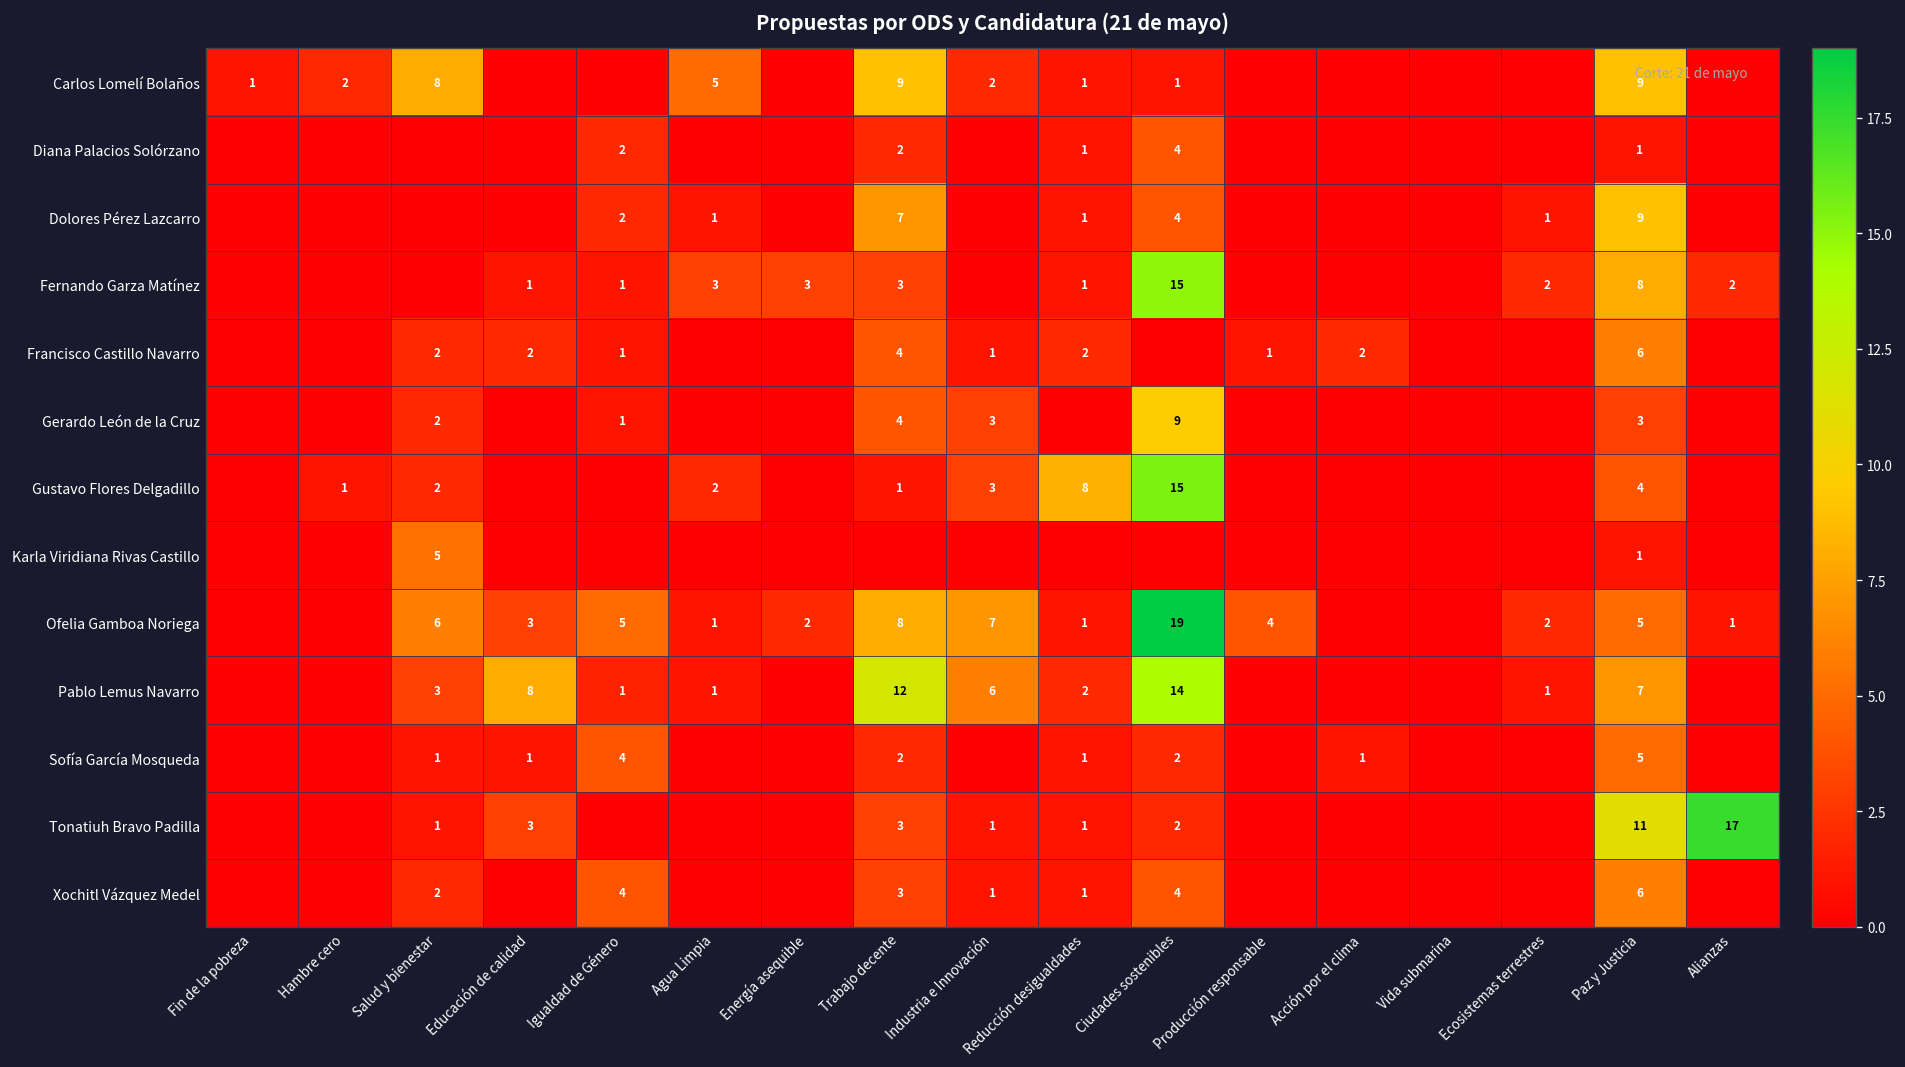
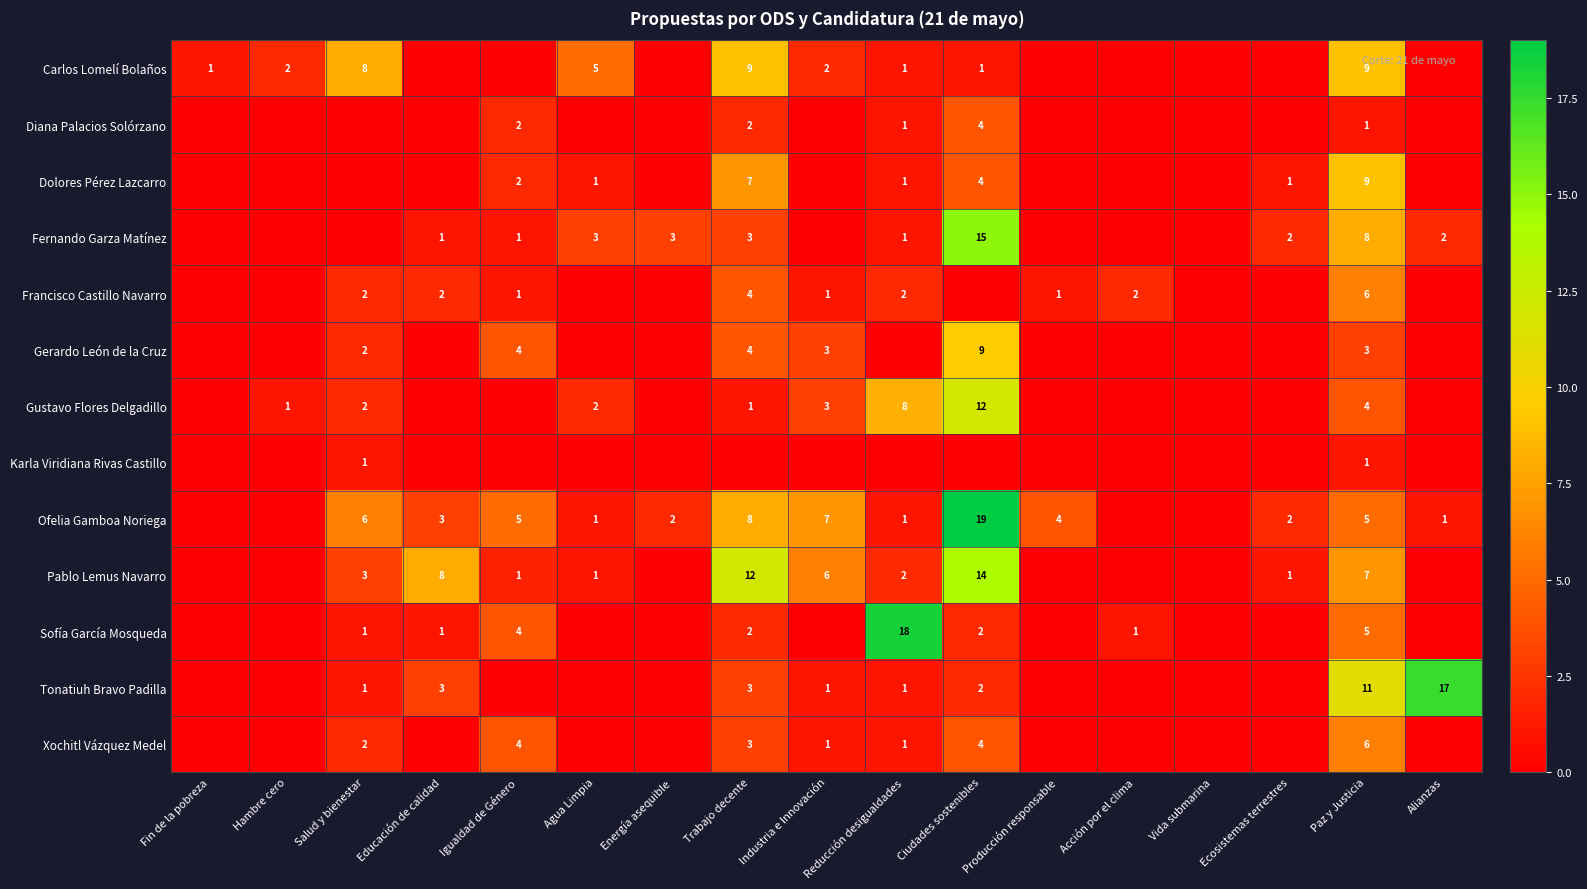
Gerardo León de la Cruz, Igualdad de Género: 1 -> 4
Gustavo Flores Delgadillo, Ciudades sostenibles: 15 -> 12
Karla Viridiana Rivas Castillo, Salud y bienestar: 5 -> 1
Sofía García Mosqueda, Reducción desigualdades: 1 -> 18
